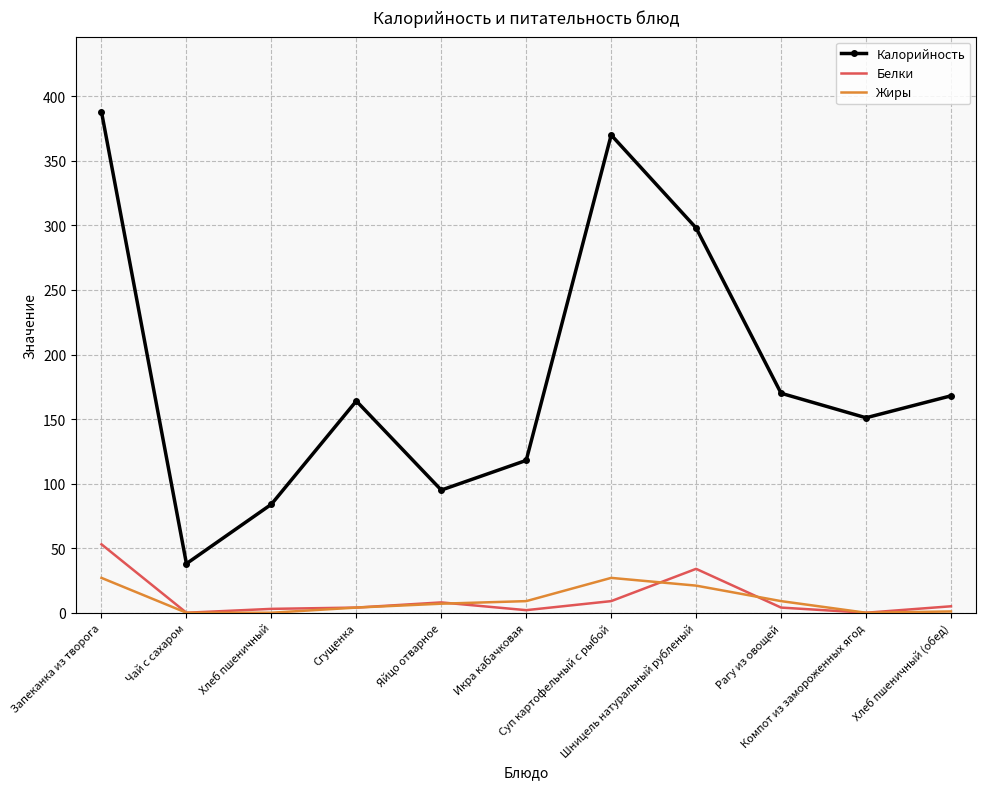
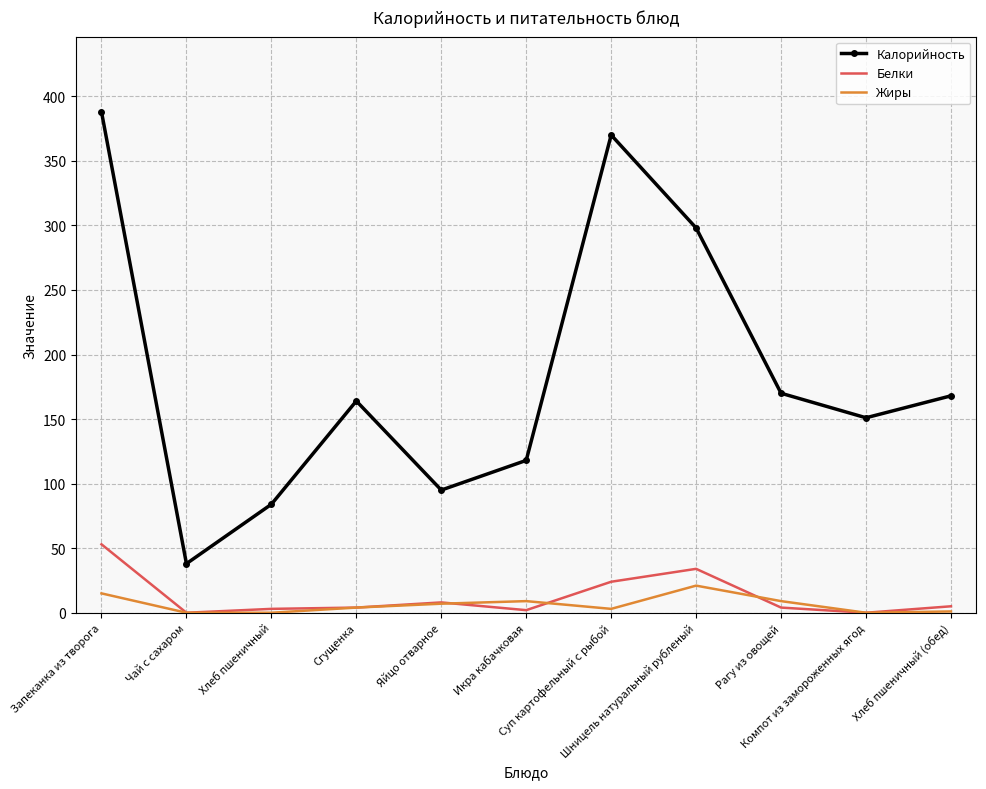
Жиры, Запеканка из творога: 27 -> 15
Белки, Суп картофельный с рыбой: 9 -> 24
Жиры, Суп картофельный с рыбой: 27 -> 3
